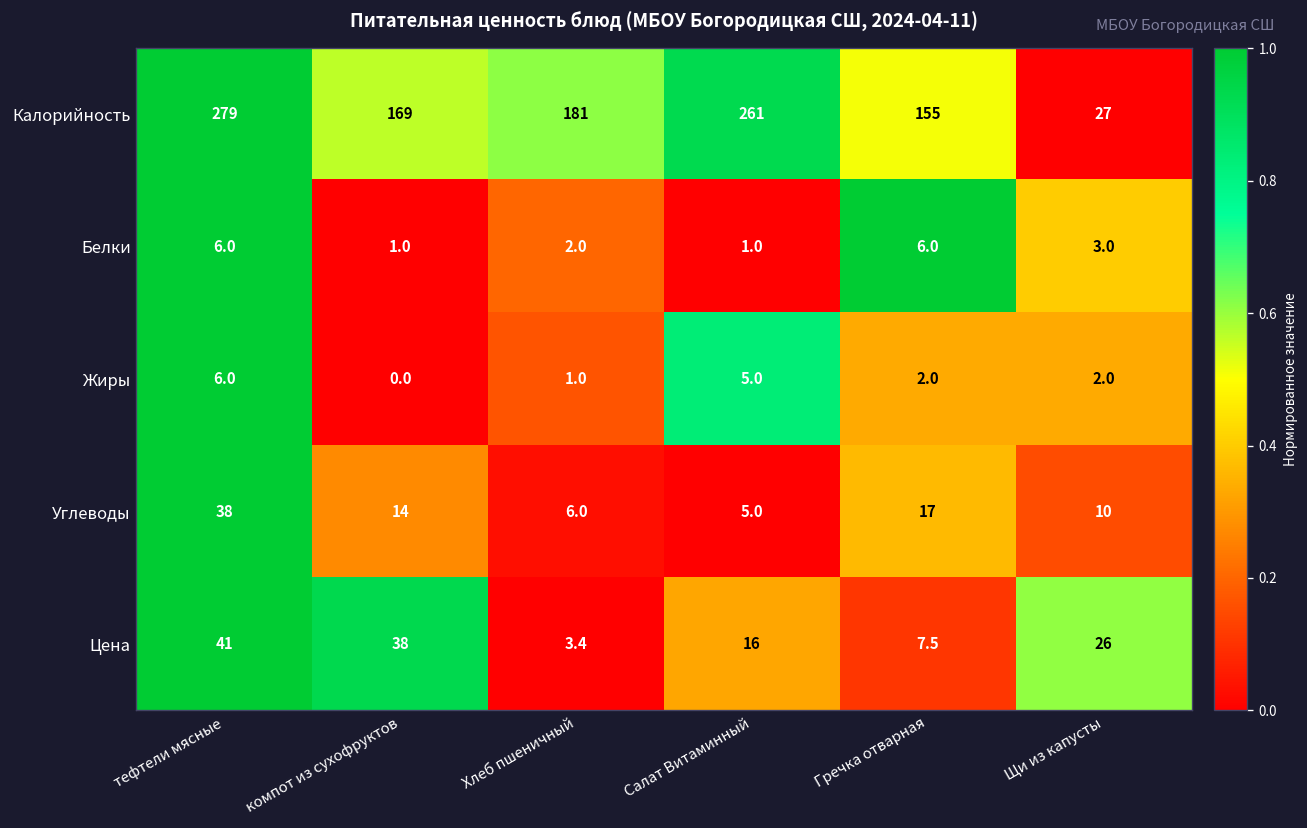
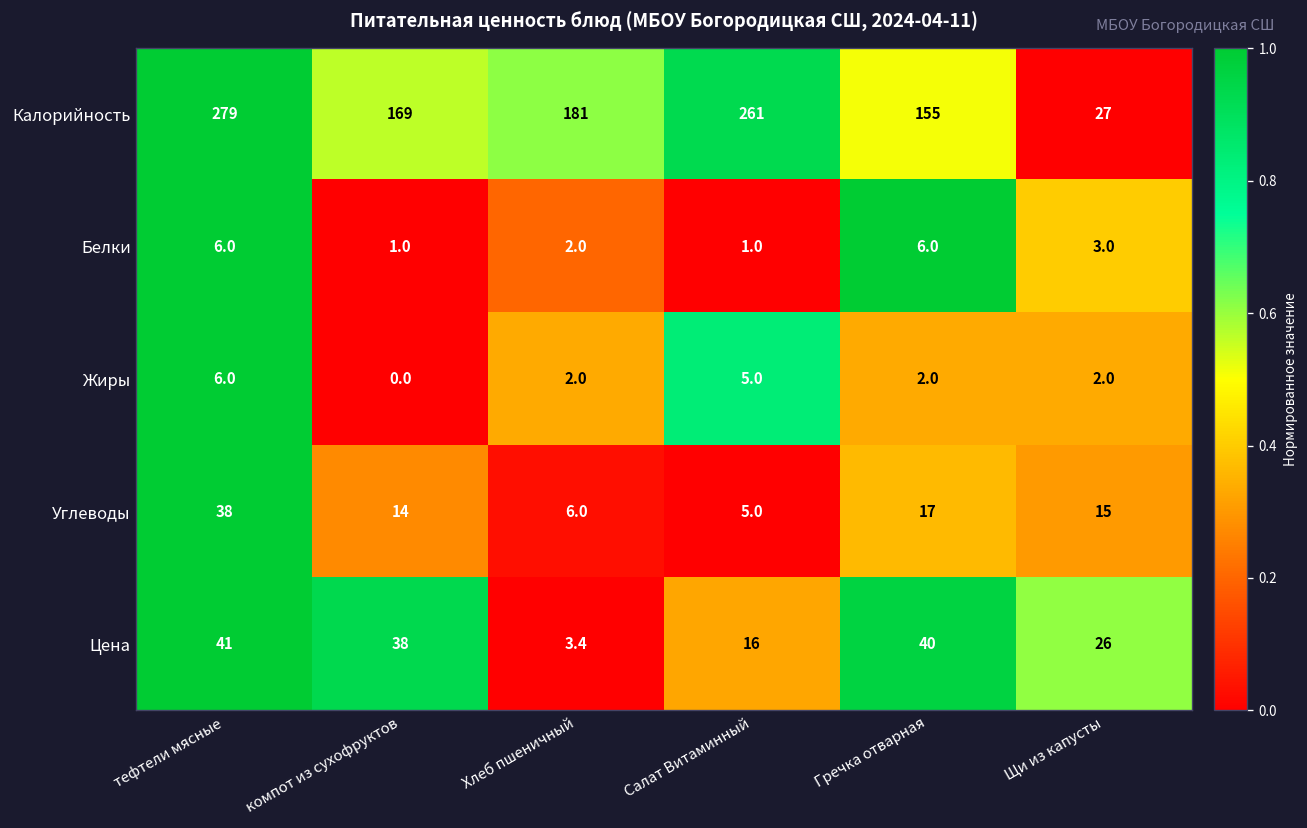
Жиры, Хлеб пшеничный: 1.0 -> 2.0
Углеводы, Щи из капусты: 10 -> 15
Цена, Гречка отварная: 7.5 -> 40
